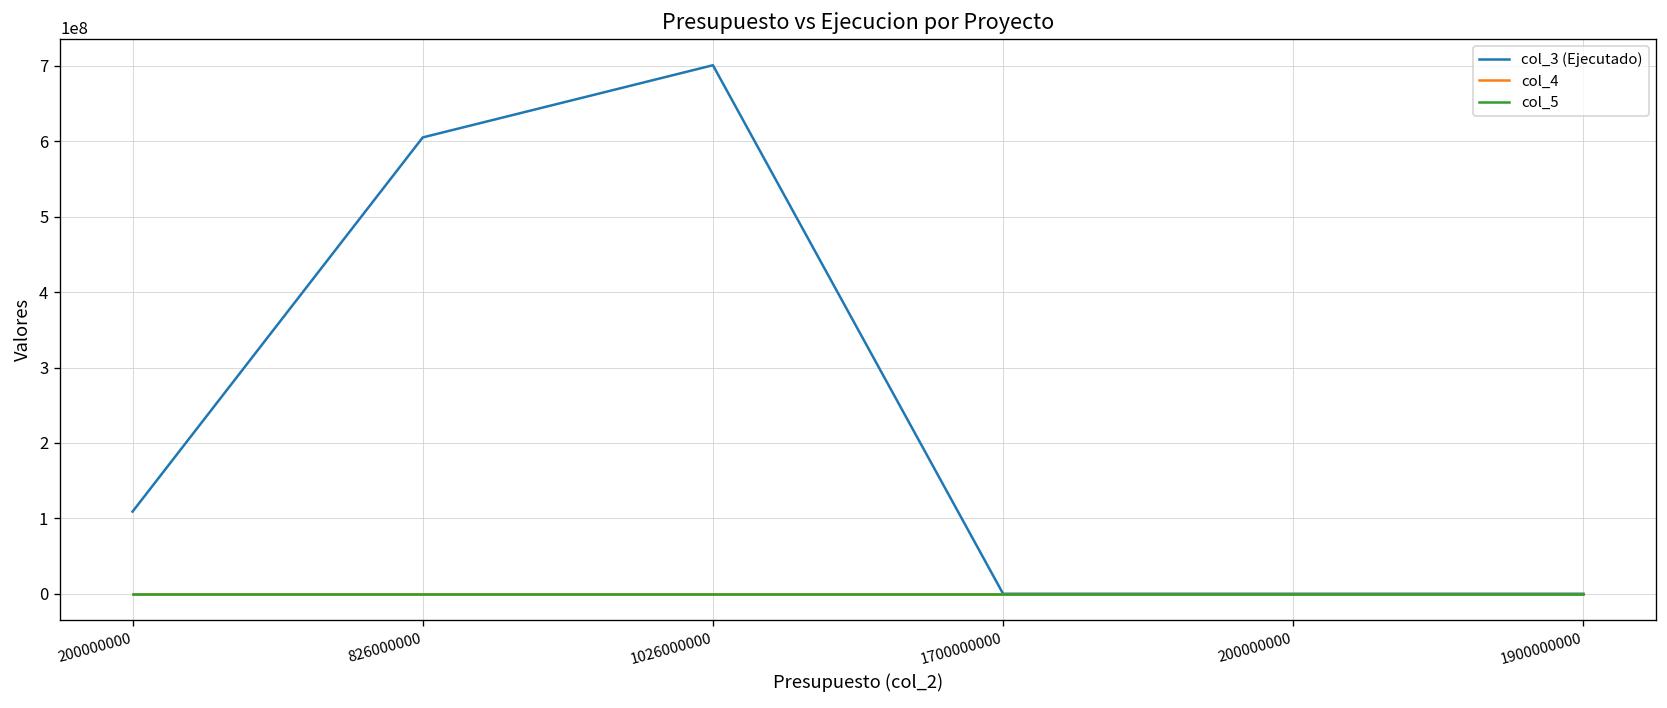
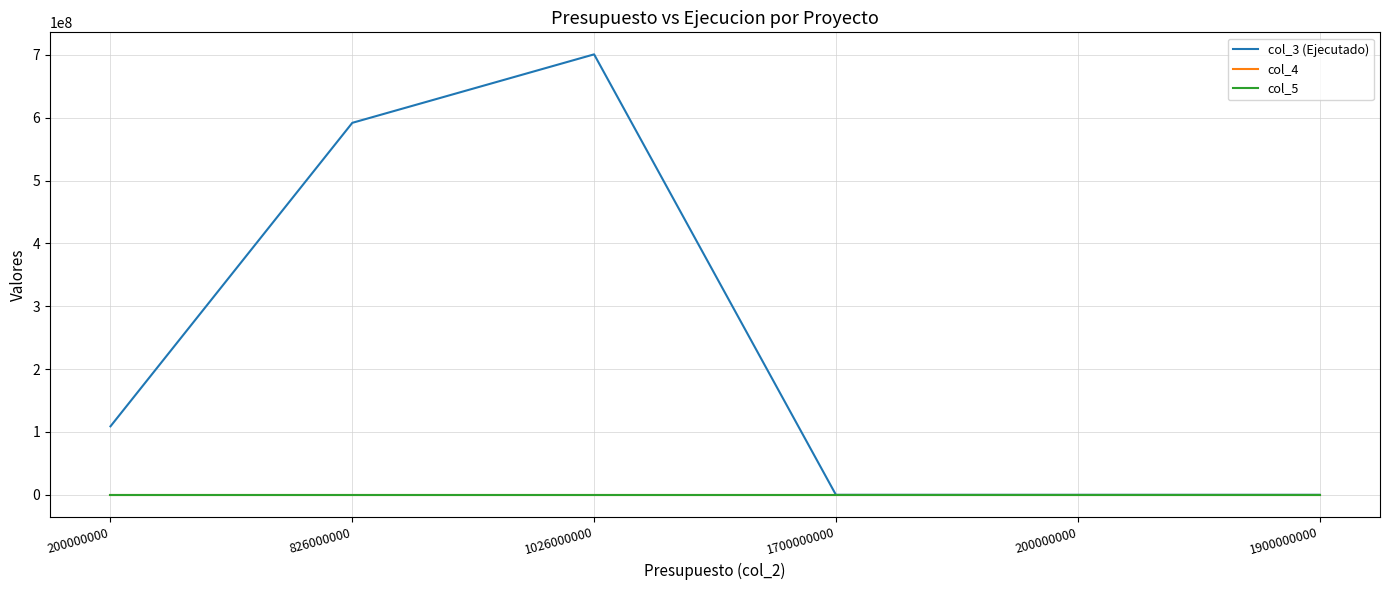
col_3 (Ejecutado), 826000000: 610000000 -> 590000000
